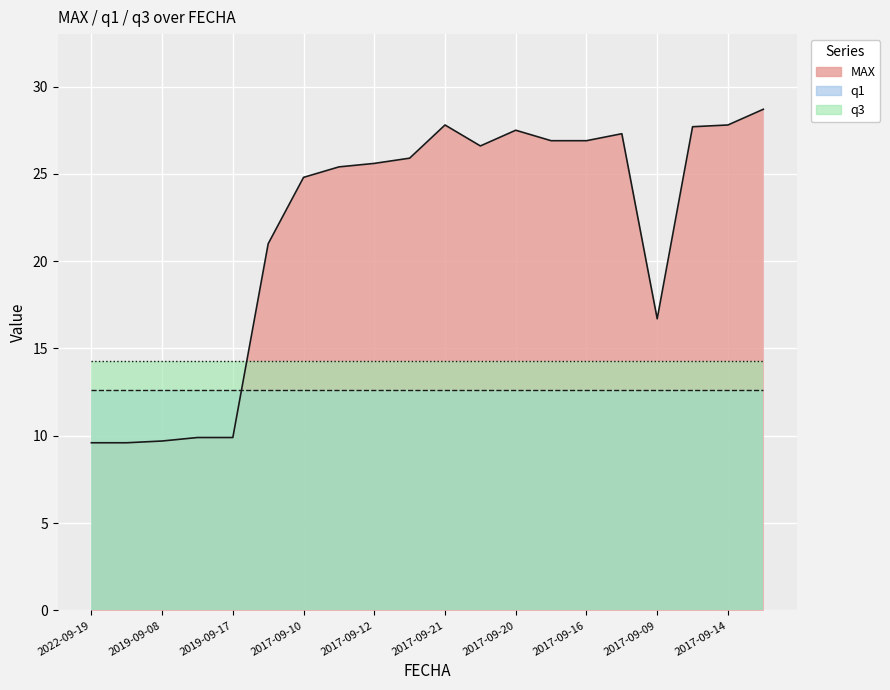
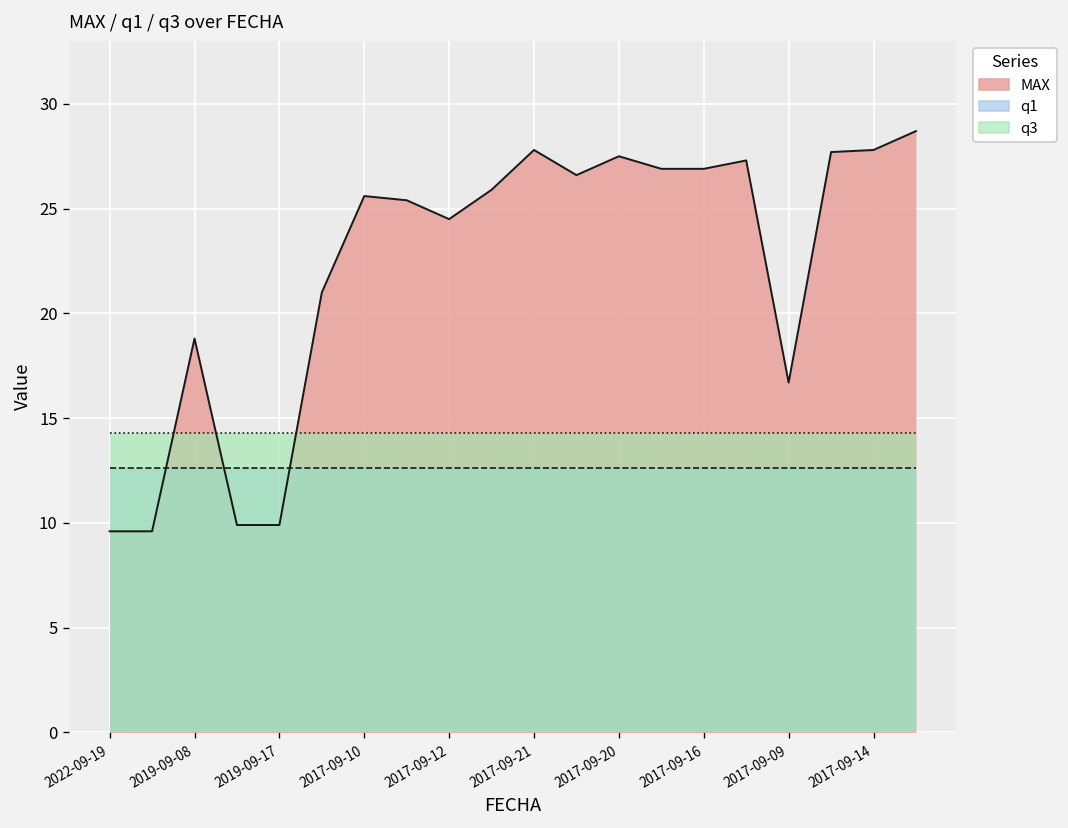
MAX, 2019-09-08: 9.7 -> 18.8
MAX, 2017-09-10: 24.8 -> 25.6
MAX, 2017-09-12: 25.6 -> 24.5
